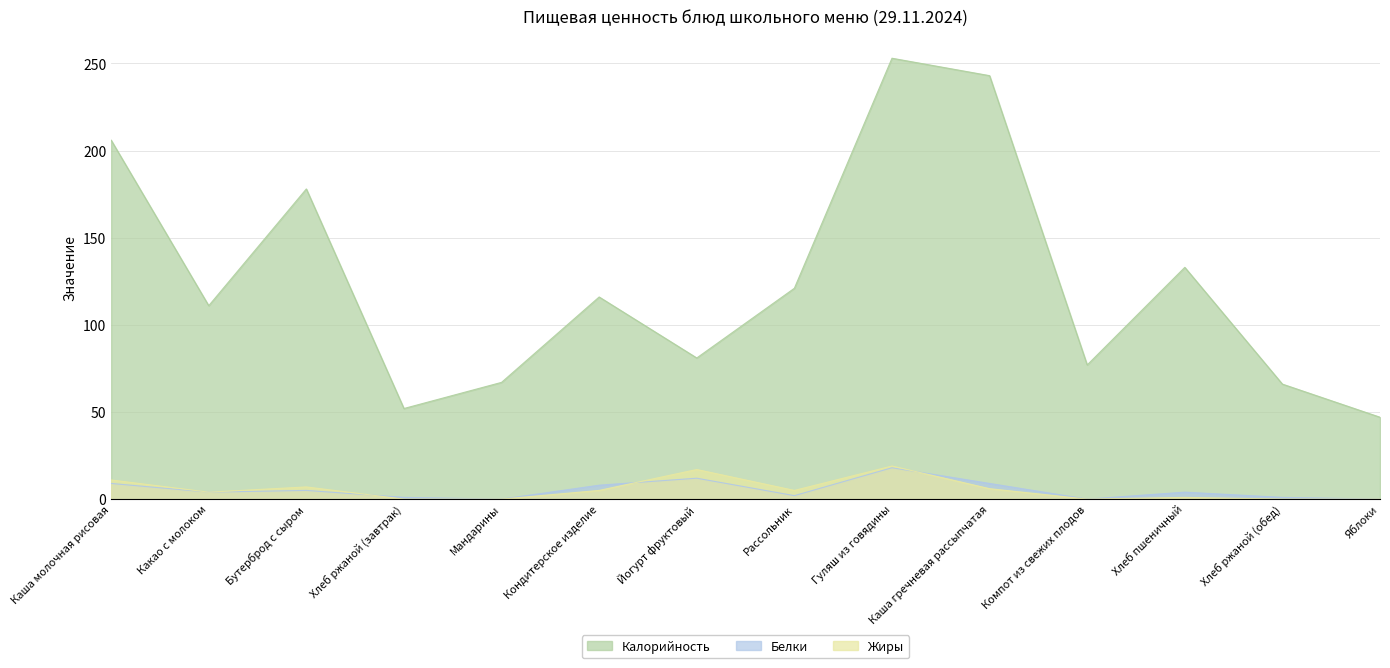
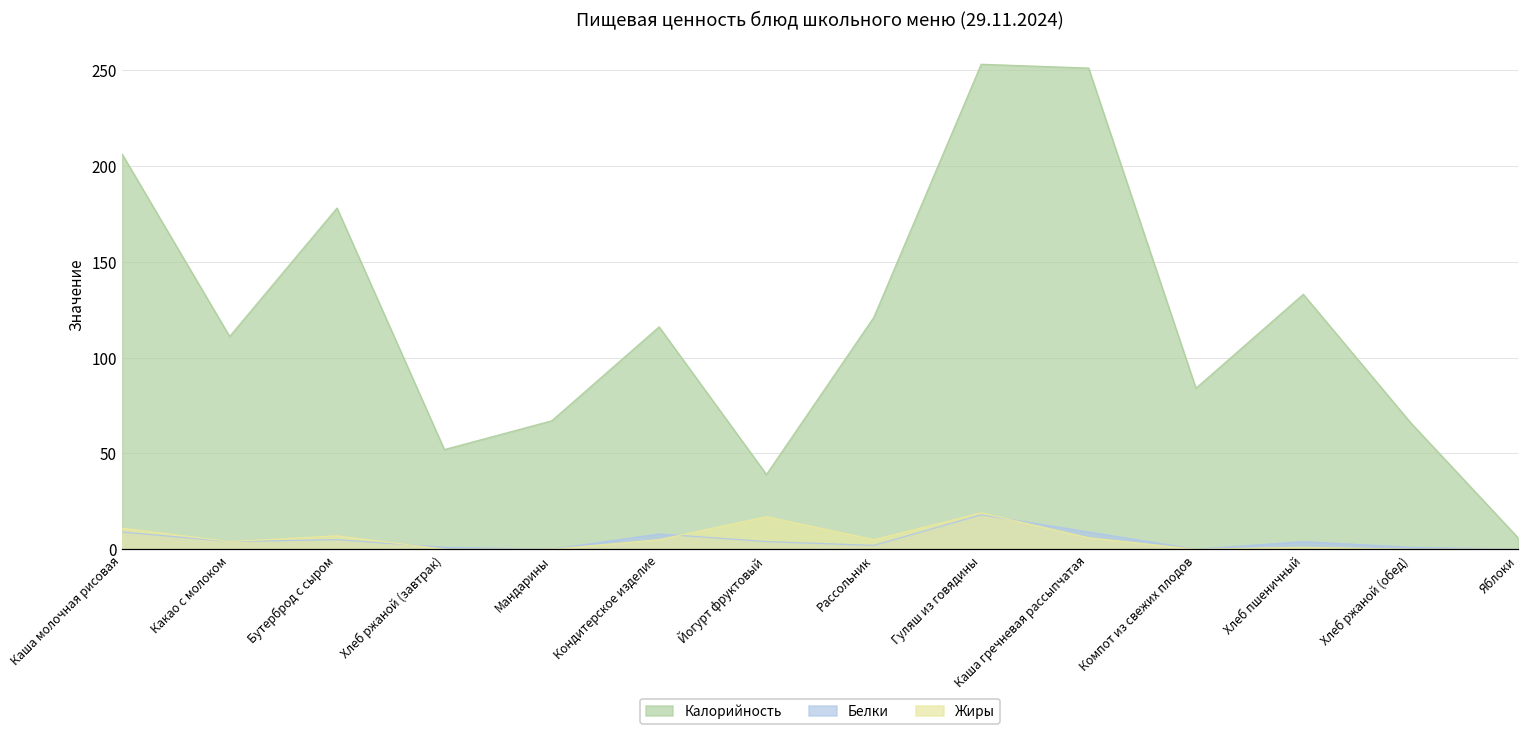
Калорийность, Йогурт фруктовый: 81 -> 39
Белки, Йогурт фруктовый: 12 -> 4
Калорийность, Каша гречневая рассыпчатая: 243 -> 251
Калорийность, Компот из свежих плодов: 77 -> 84
Калорийность, Яблоки: 47 -> 6
